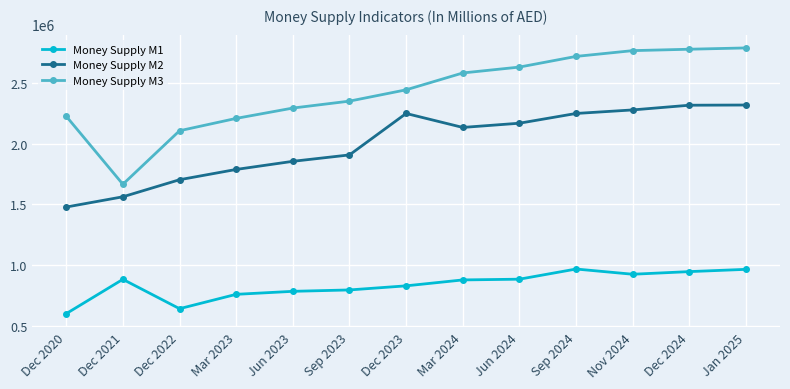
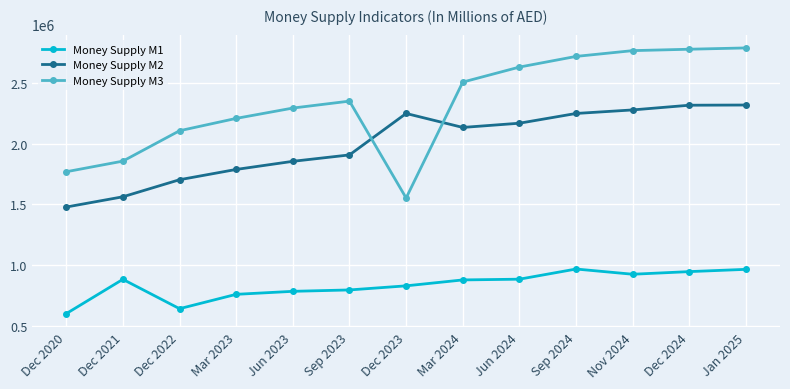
Money Supply M3, Dec 2020: 2230000 -> 1770000
Money Supply M3, Dec 2021: 1670000 -> 1860000
Money Supply M3, Dec 2023: 2440000 -> 1550000
Money Supply M3, Mar 2024: 2580000 -> 2510000
